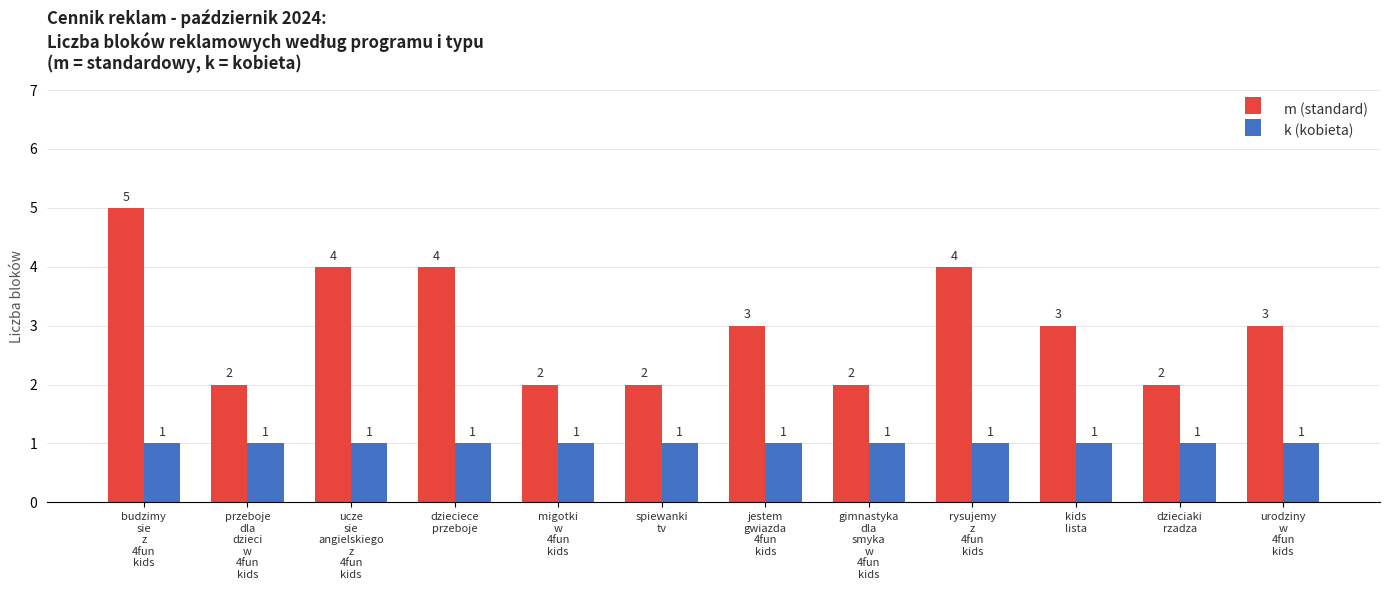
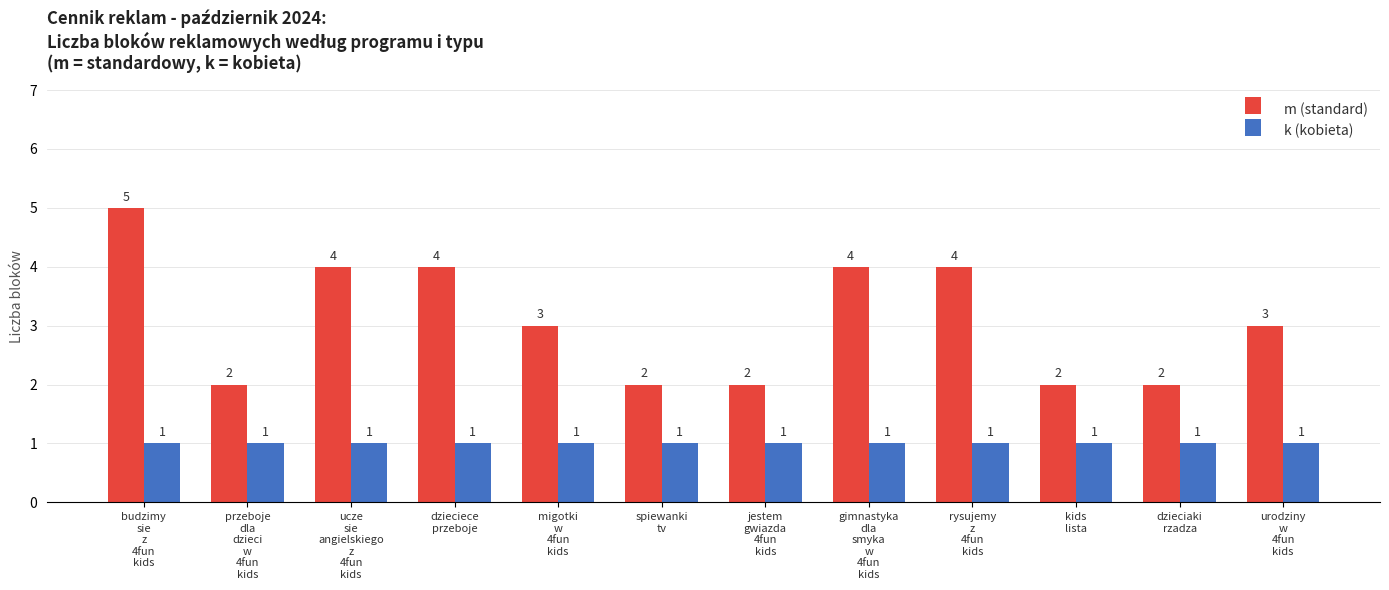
m (standard), migotki w 4fun kids: 2 -> 3
m (standard), jestem gwiazda 4fun kids: 3 -> 2
m (standard), gimnastyka dla smyka w 4fun kids: 2 -> 4
m (standard), kids lista: 3 -> 2
